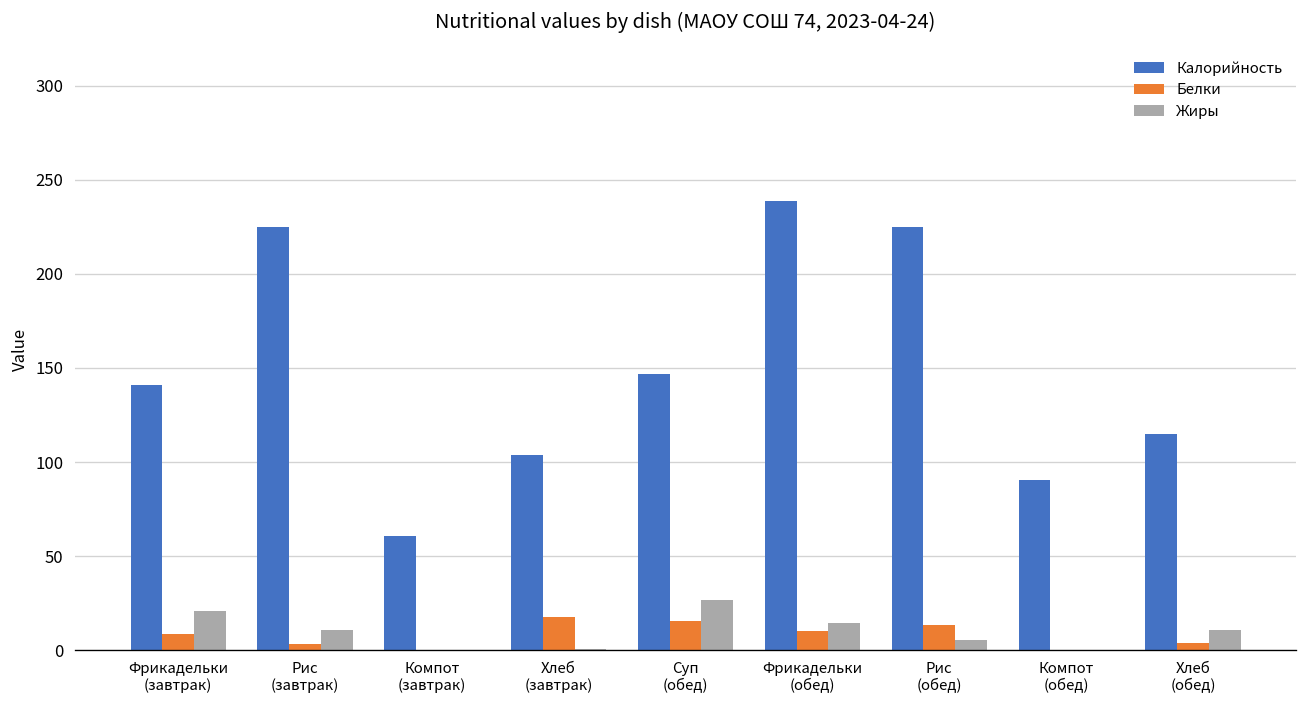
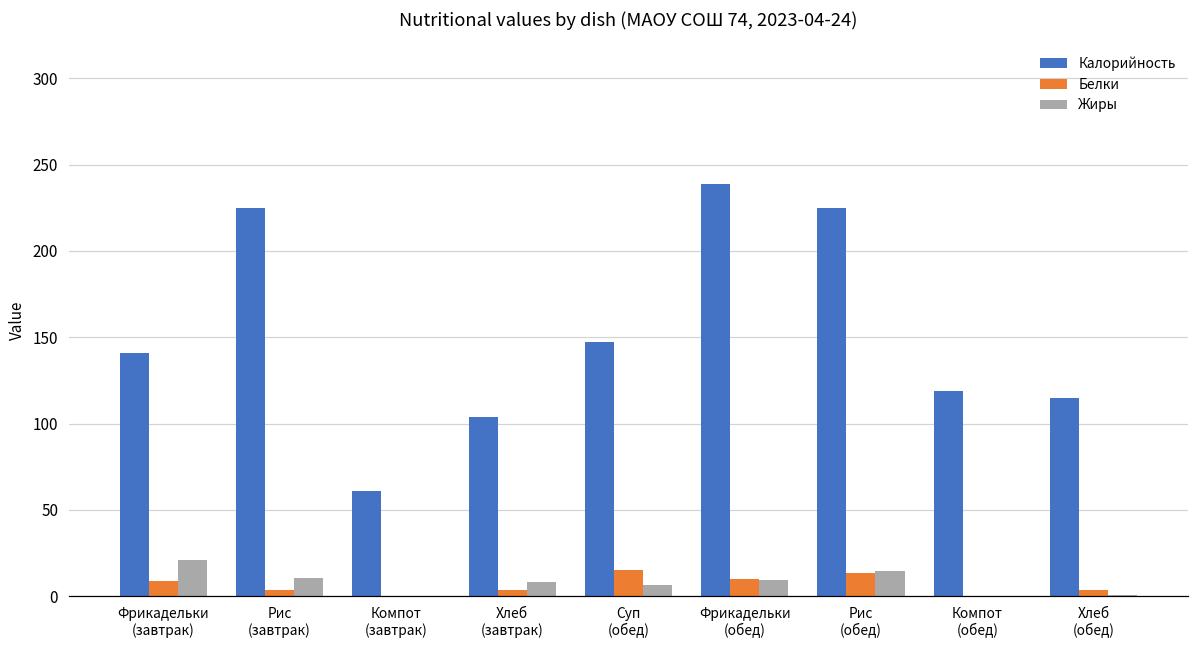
Белки, Хлеб (завтрак): 18 -> 3
Жиры, Хлеб (завтрак): 1 -> 8
Жиры, Суп (обед): 27 -> 7
Жиры, Фрикадельки (обед): 15 -> 9
Жиры, Рис (обед): 6 -> 15
Калорийность, Компот (обед): 90 -> 119
Жиры, Хлеб (обед): 11 -> 1
